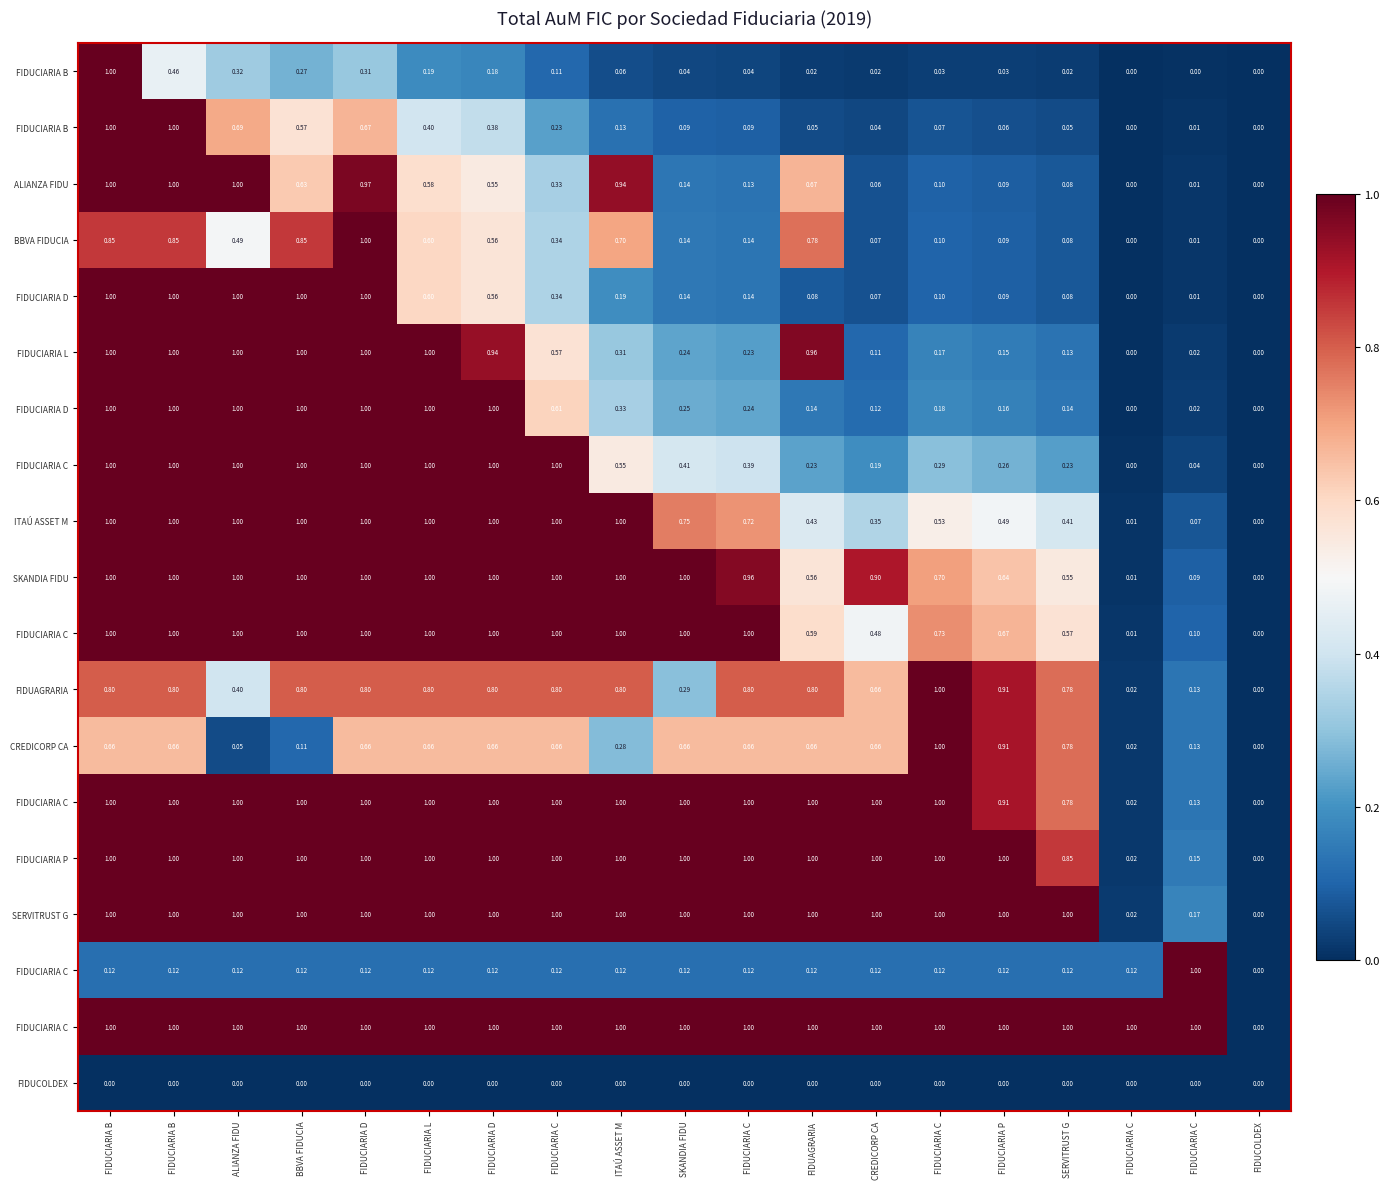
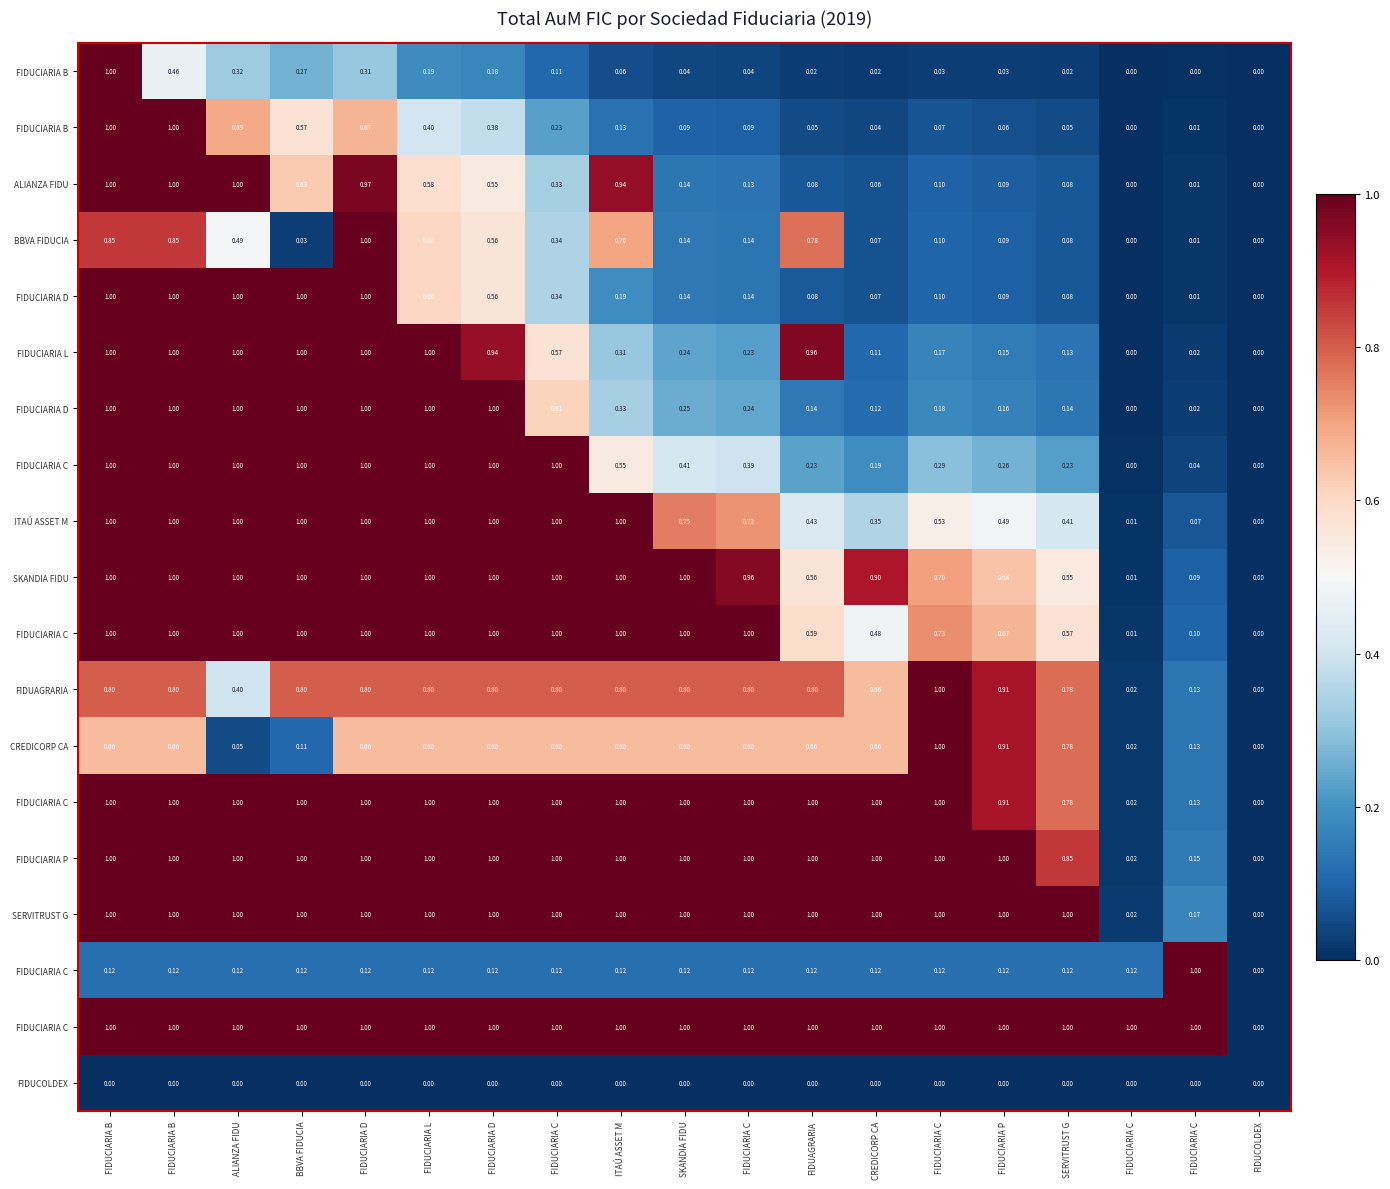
ALIANZA FIDU, FIDUAGRARIA: 0.67 -> 0.08
BBVA FIDUCIA, BBVA FIDUCIA: 0.85 -> 0.03
FIDUAGRARIA, SKANDIA FIDU: 0.29 -> 0.80
CREDICORP CA, ITAÚ ASSET M: 0.28 -> 0.66
